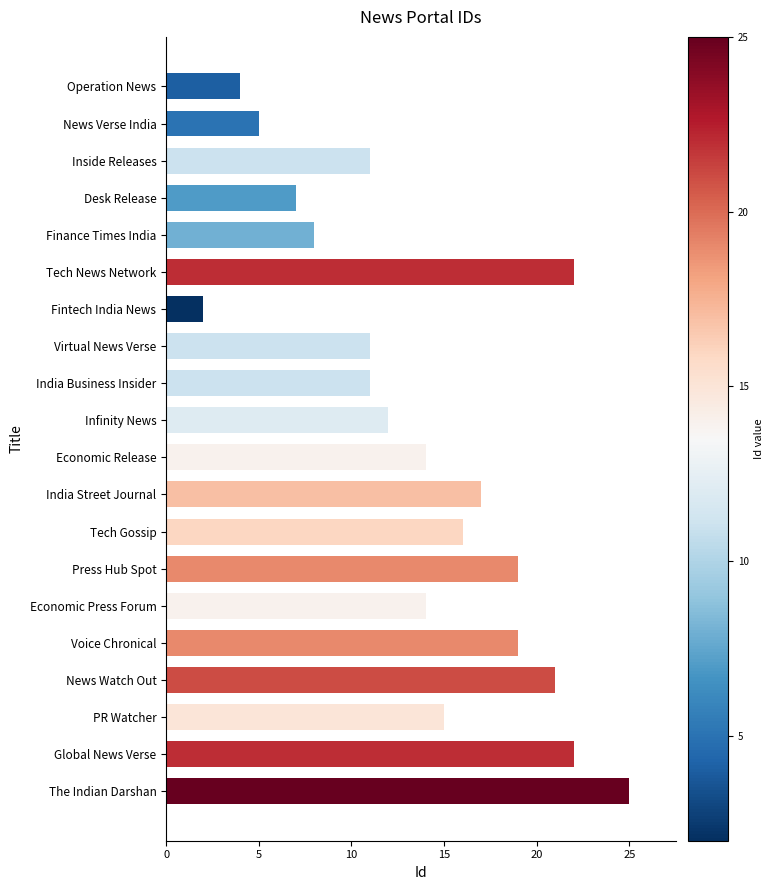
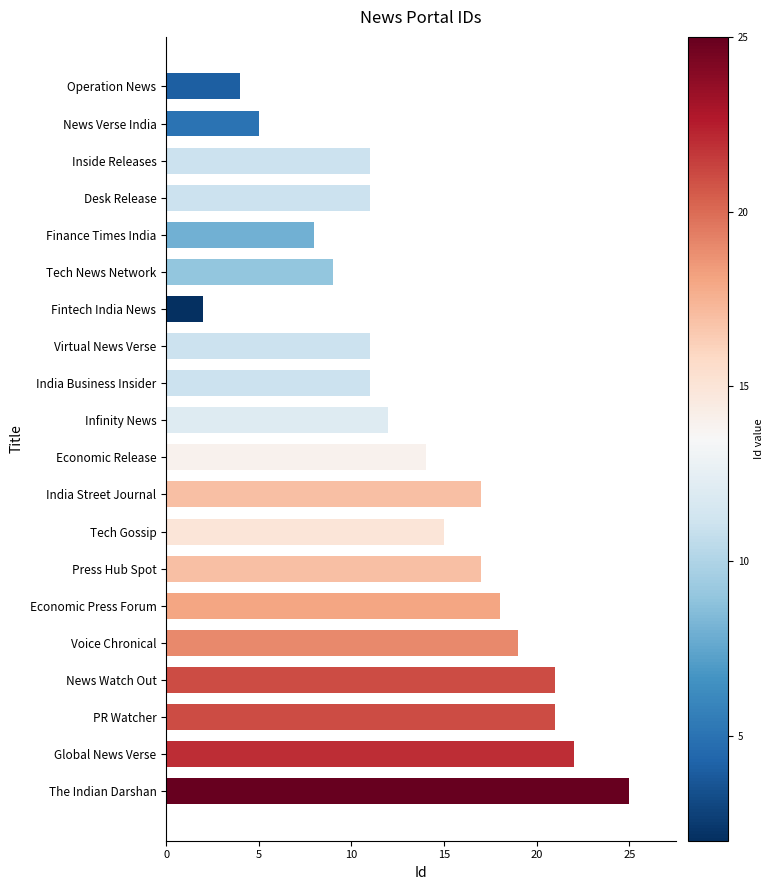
Desk Release: 7 -> 11
Tech News Network: 22 -> 9
Tech Gossip: 16 -> 15
Press Hub Spot: 19 -> 17
Economic Press Forum: 14 -> 18
PR Watcher: 15 -> 21
